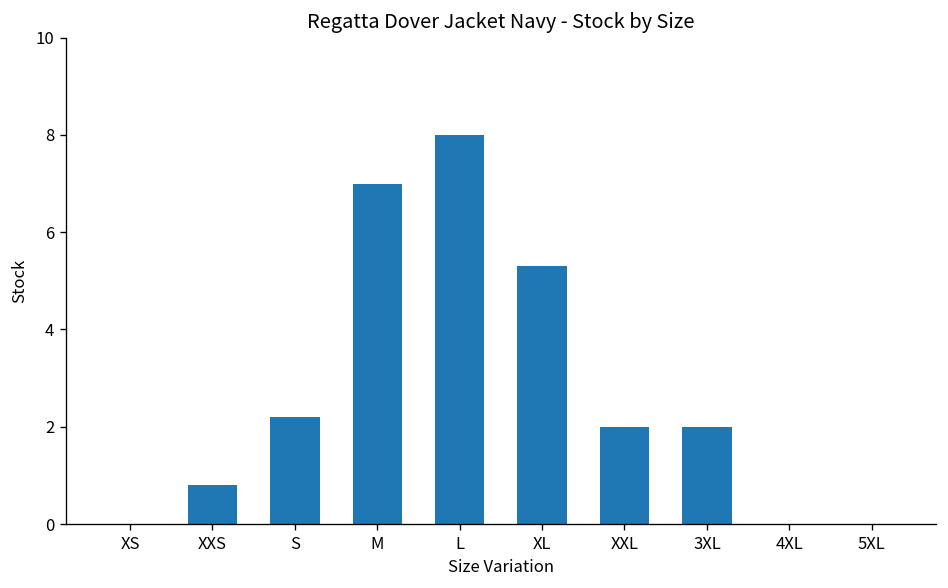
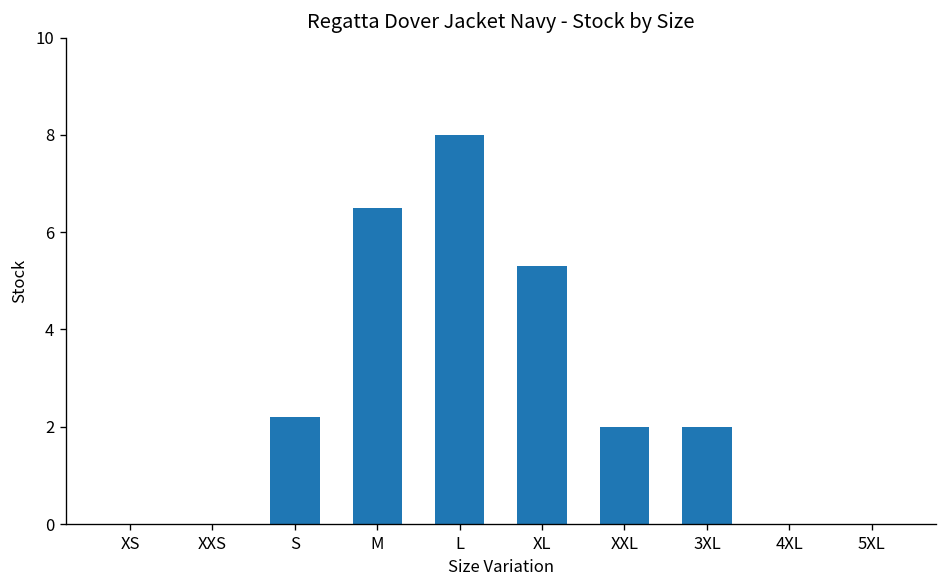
XXS: 0.8 -> 0.0
M: 7.0 -> 6.5
